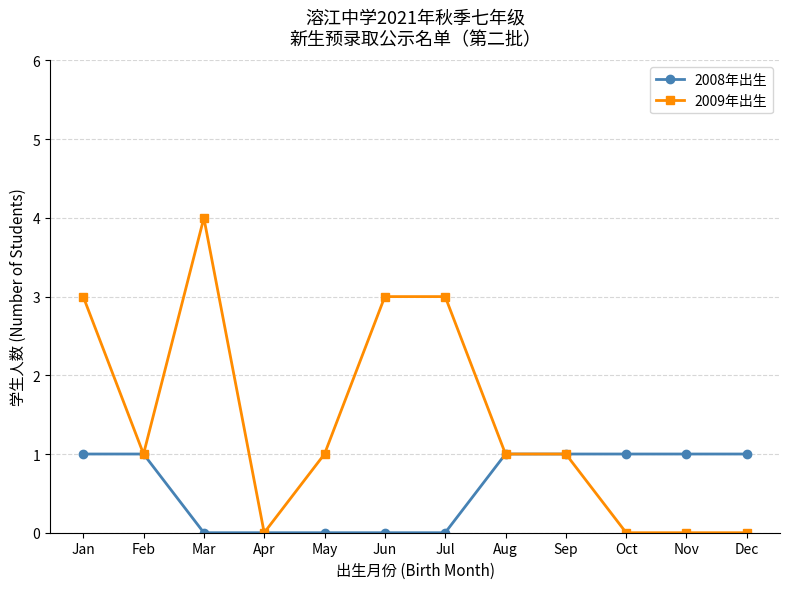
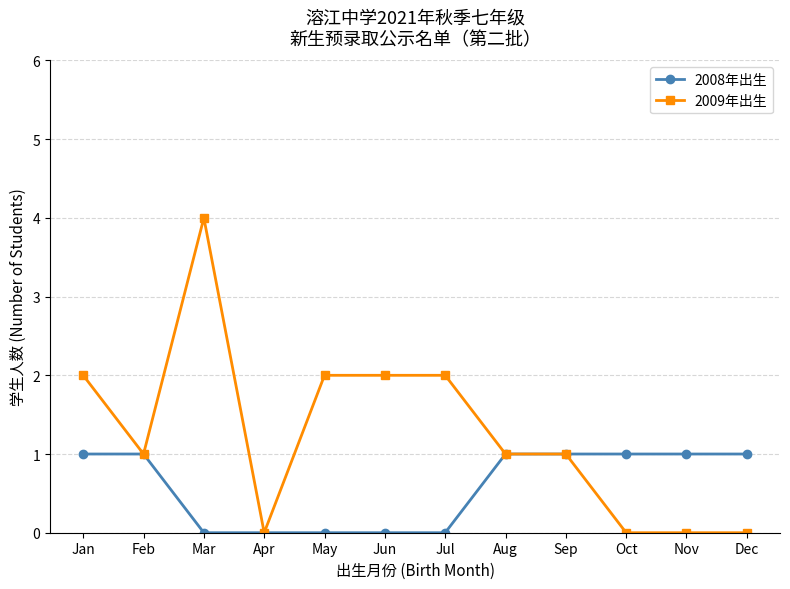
2009年出生, Jan: 3 -> 2
2009年出生, May: 1 -> 2
2009年出生, Jun: 3 -> 2
2009年出生, Jul: 3 -> 2
